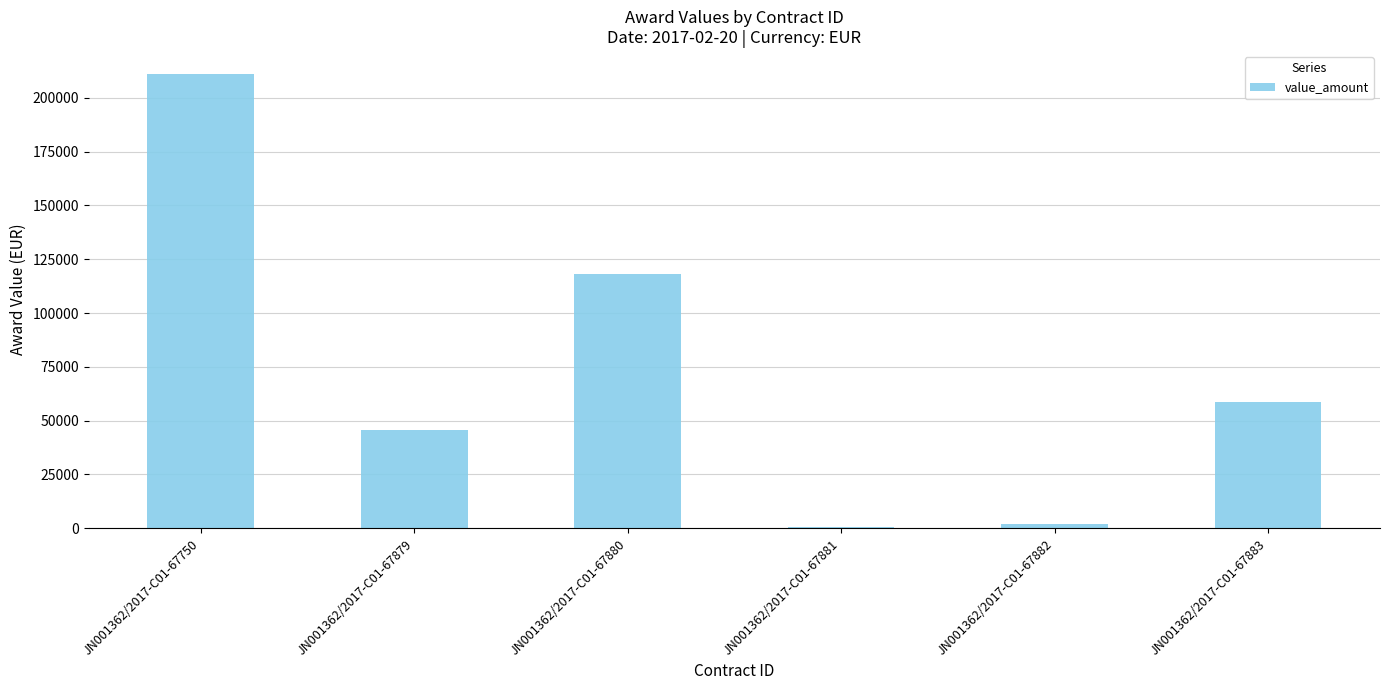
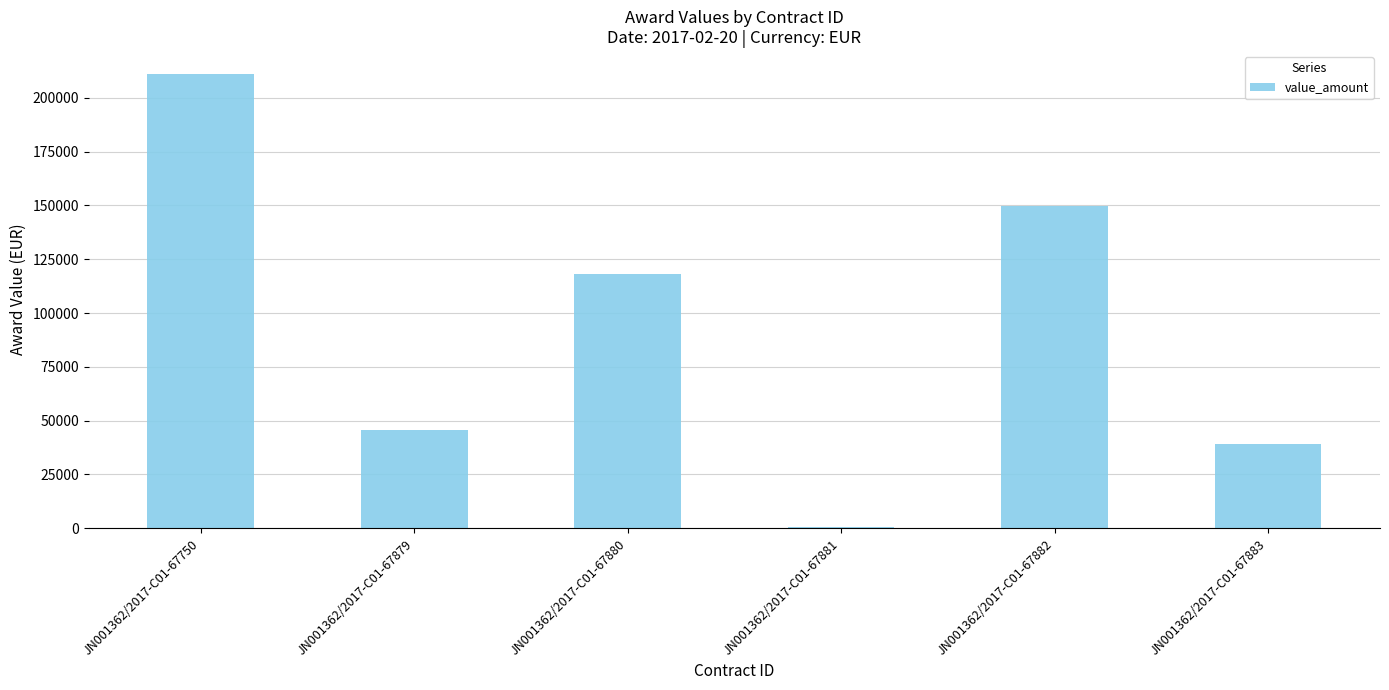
JN001362/2017-C01-67882: 2000 -> 150000
JN001362/2017-C01-67883: 59000 -> 39000
